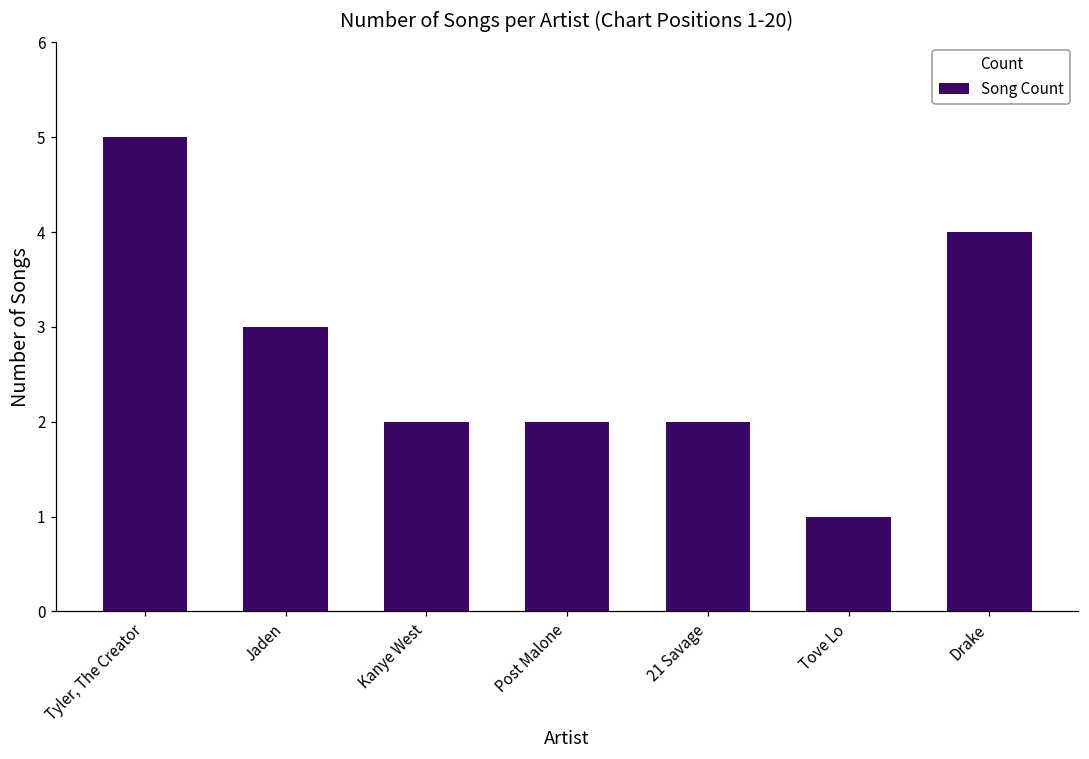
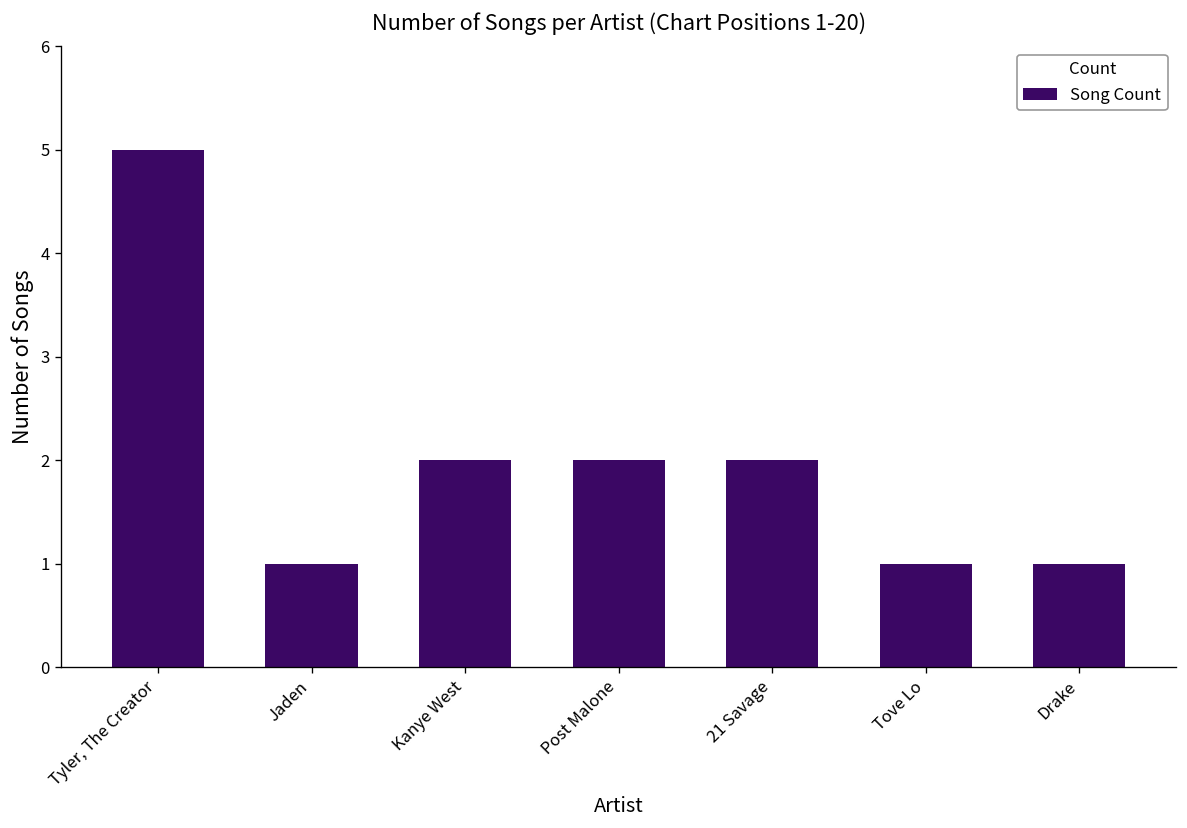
Jaden: 3 -> 1
Drake: 4 -> 1
